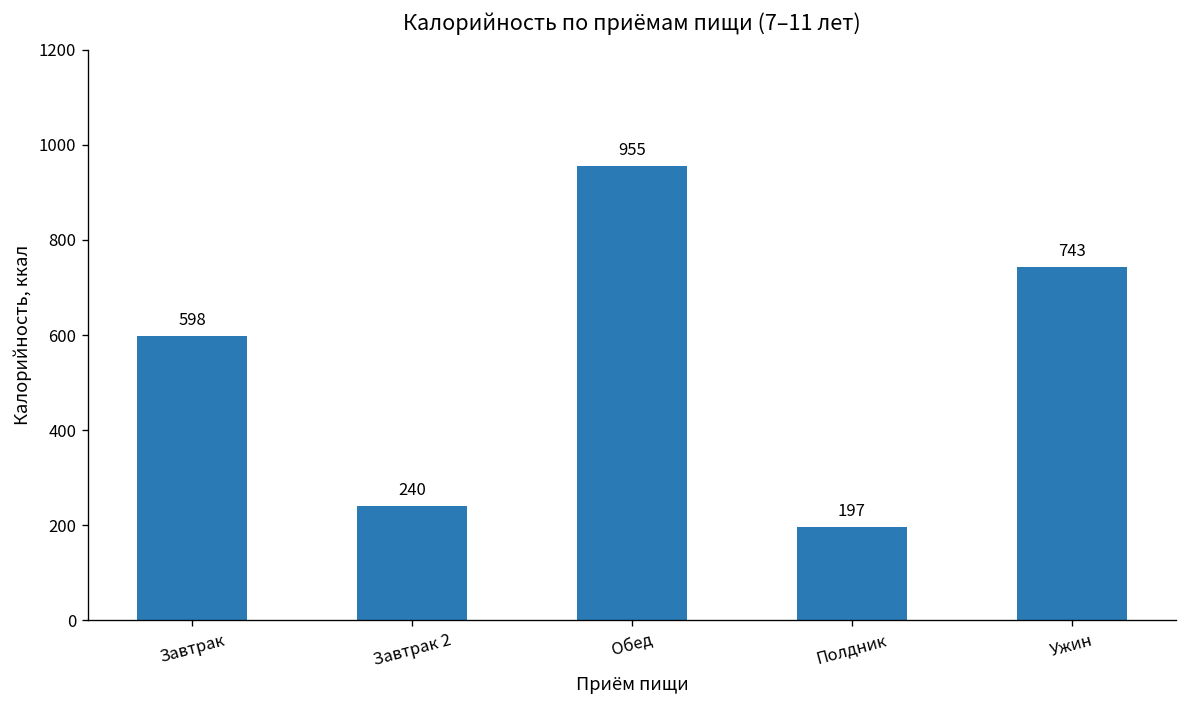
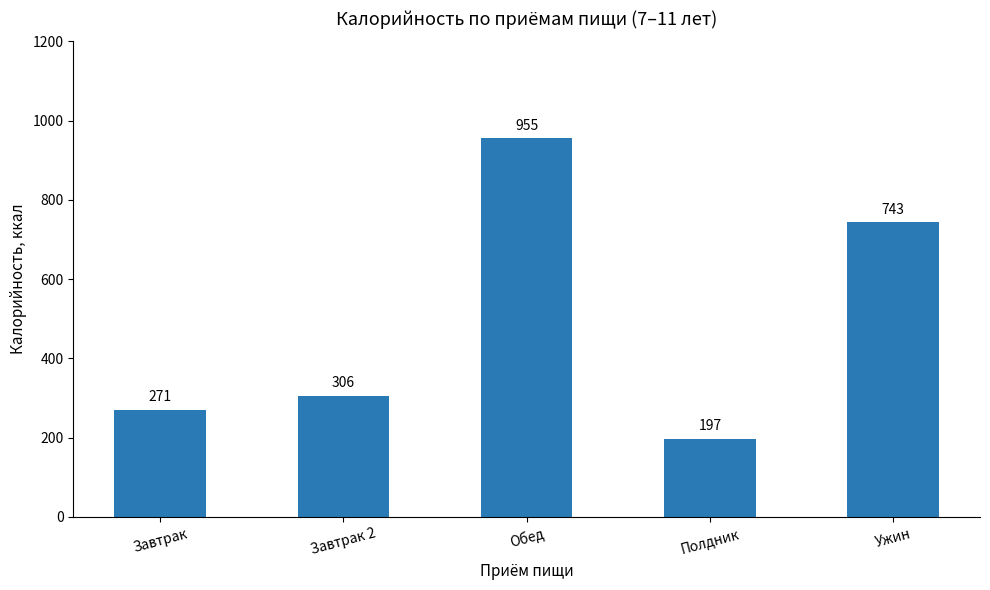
Завтрак: 598 -> 271
Завтрак 2: 240 -> 306
